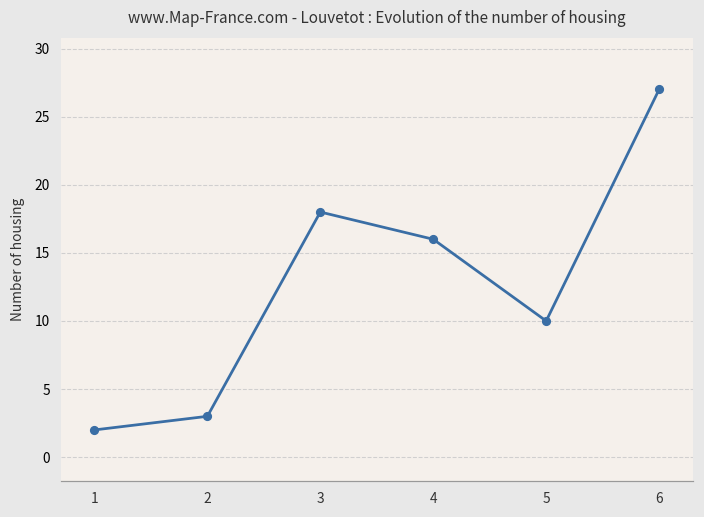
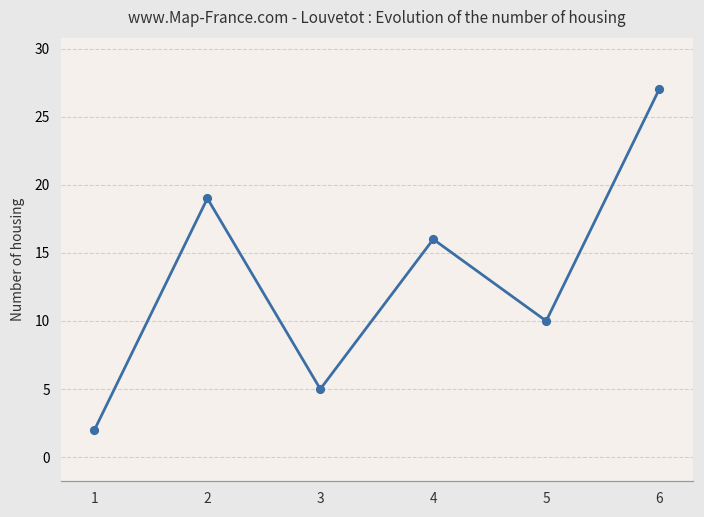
2: 3 -> 19
3: 18 -> 5
